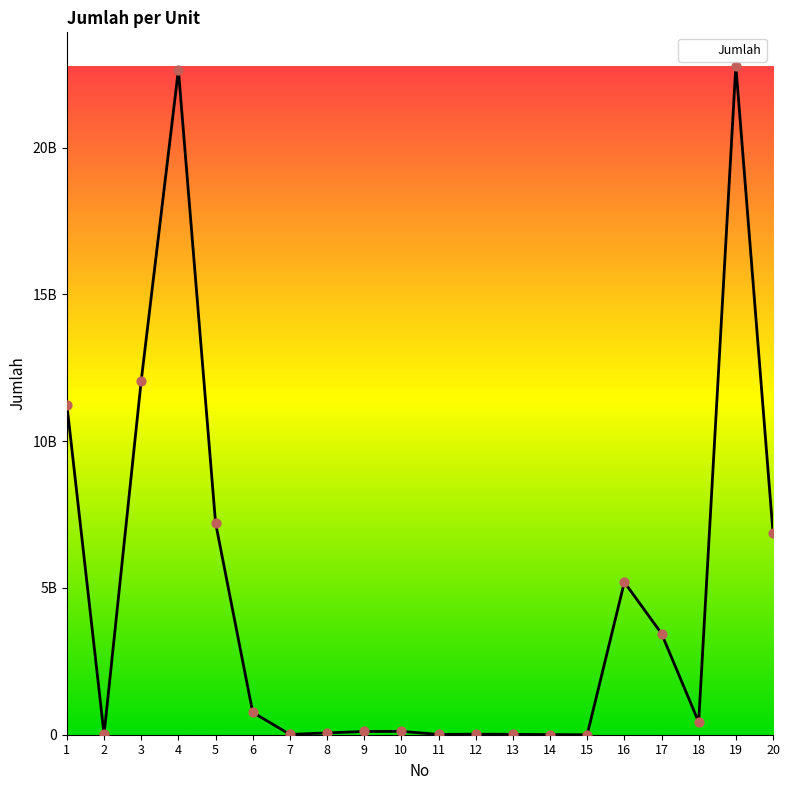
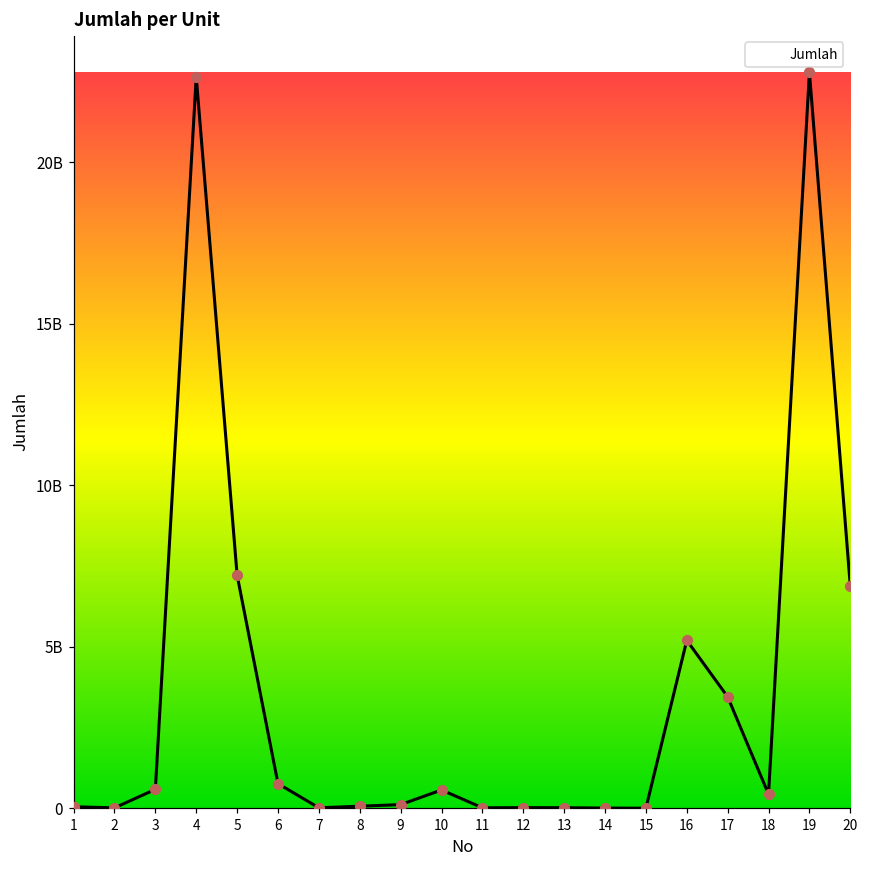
1: 11200000000 -> 0
3: 12100000000 -> 600000000
10: 100000000 -> 600000000
